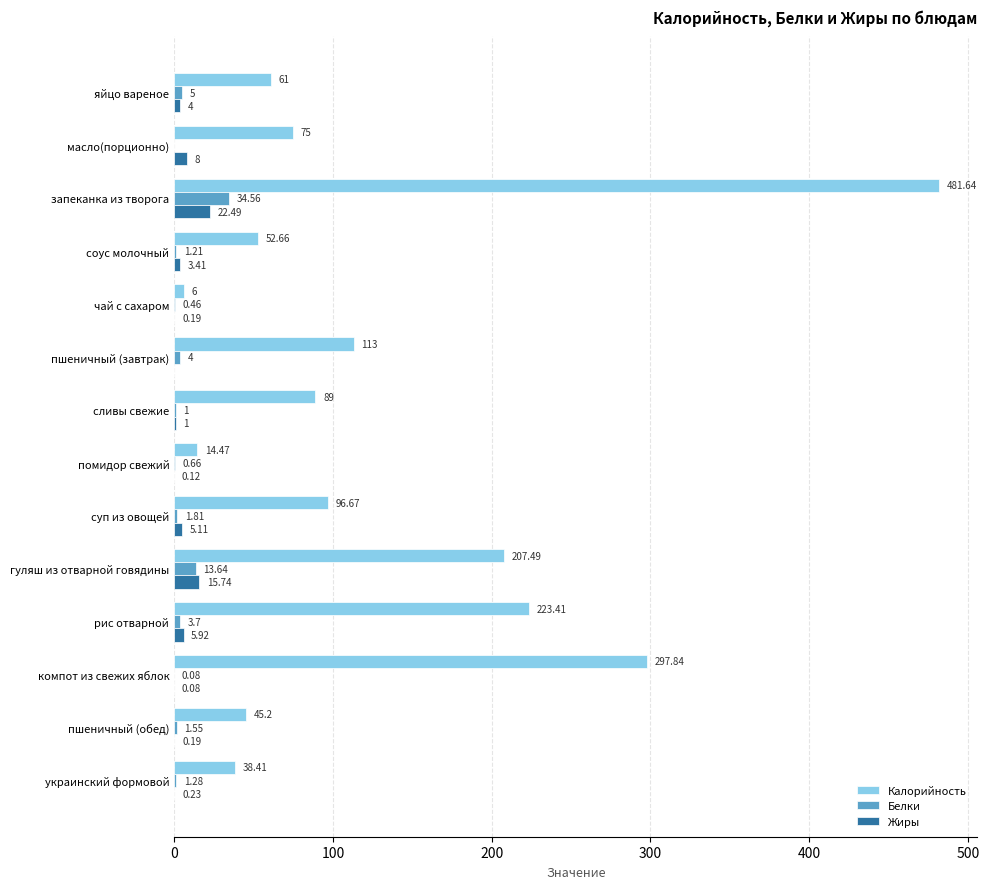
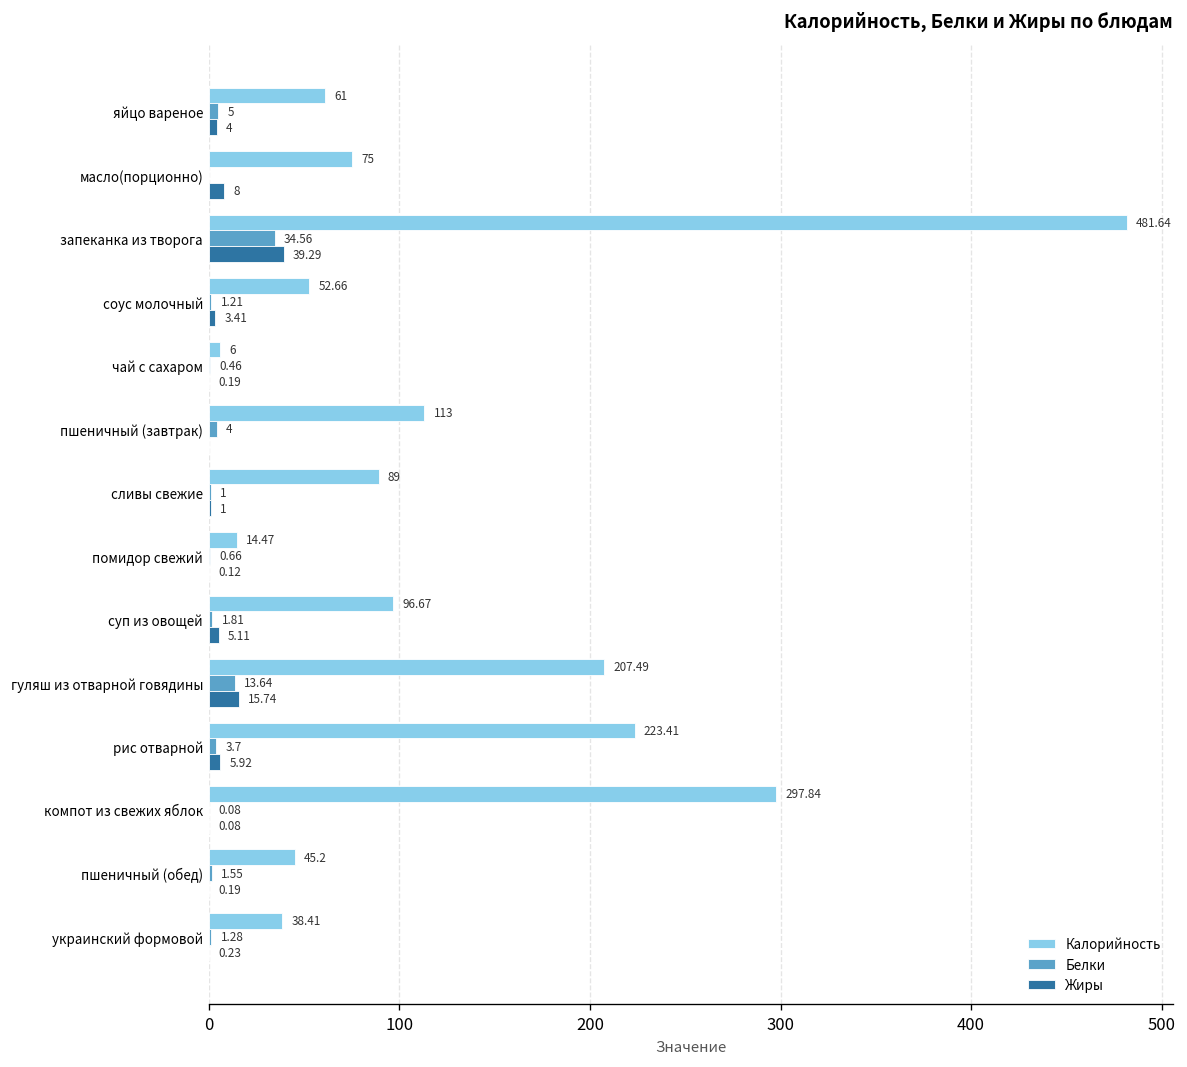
Жиры, запеканка из творога: 22.49 -> 39.29
